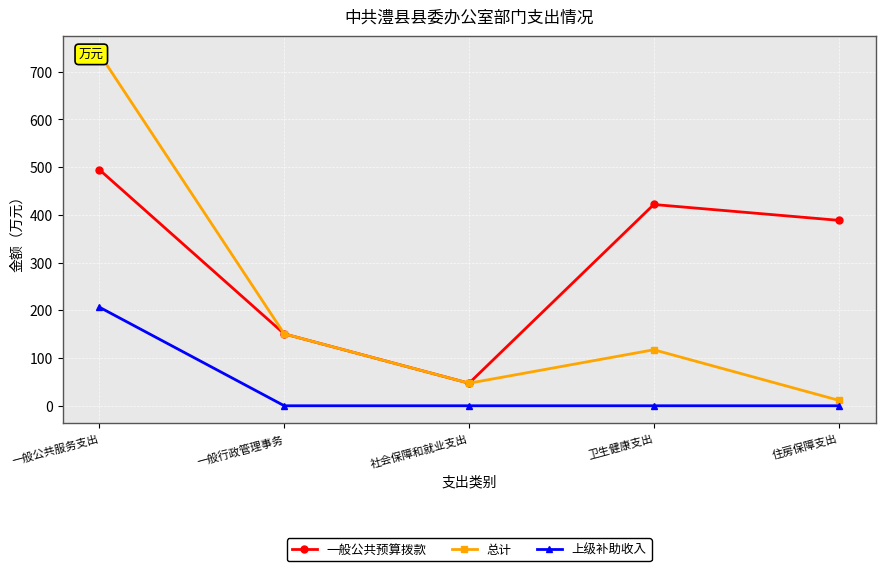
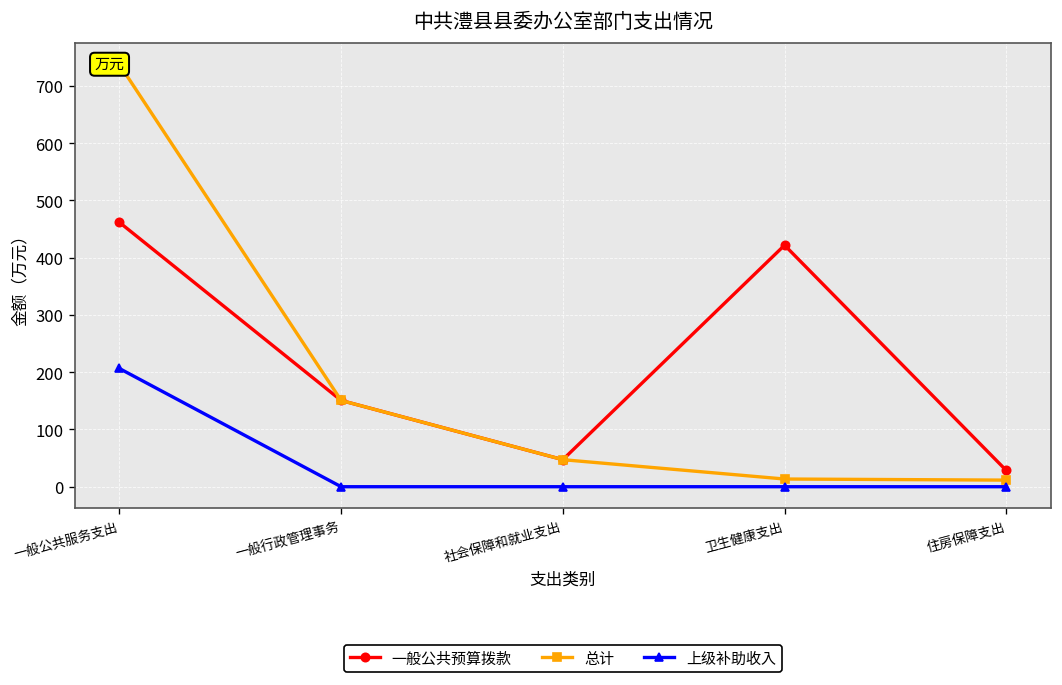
一般公共预算拨款, 一般公共服务支出: 490 -> 460
总计, 卫生健康支出: 120 -> 10
一般公共预算拨款, 住房保障支出: 390 -> 30
